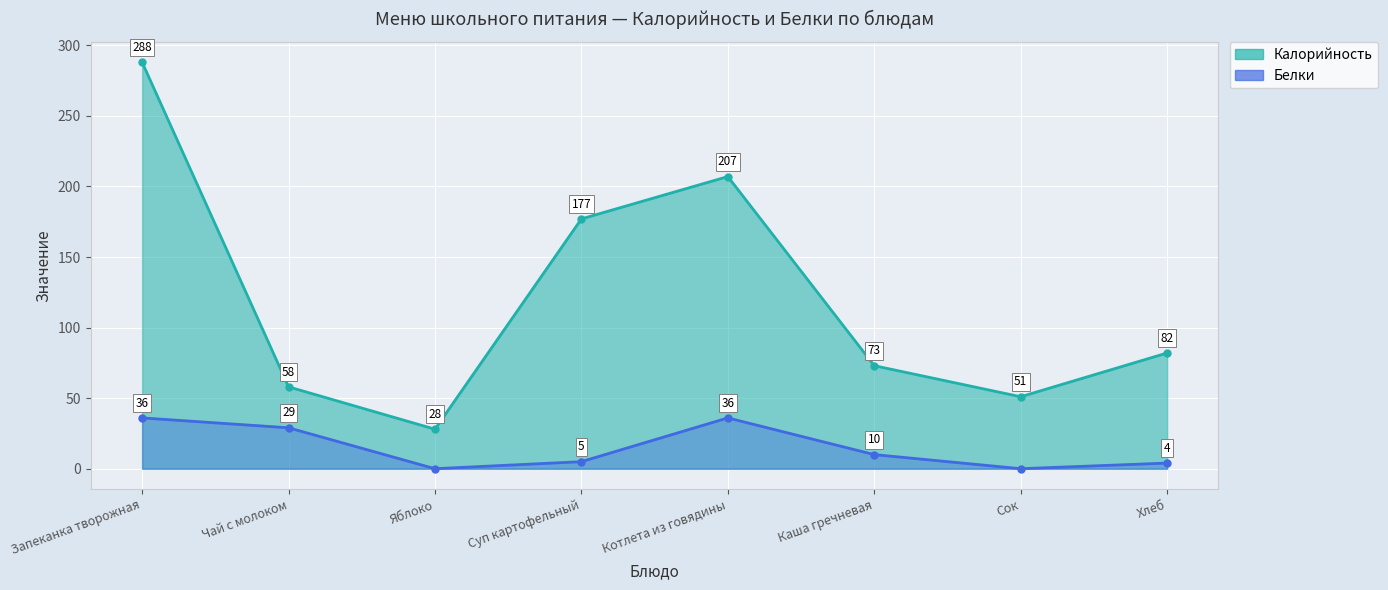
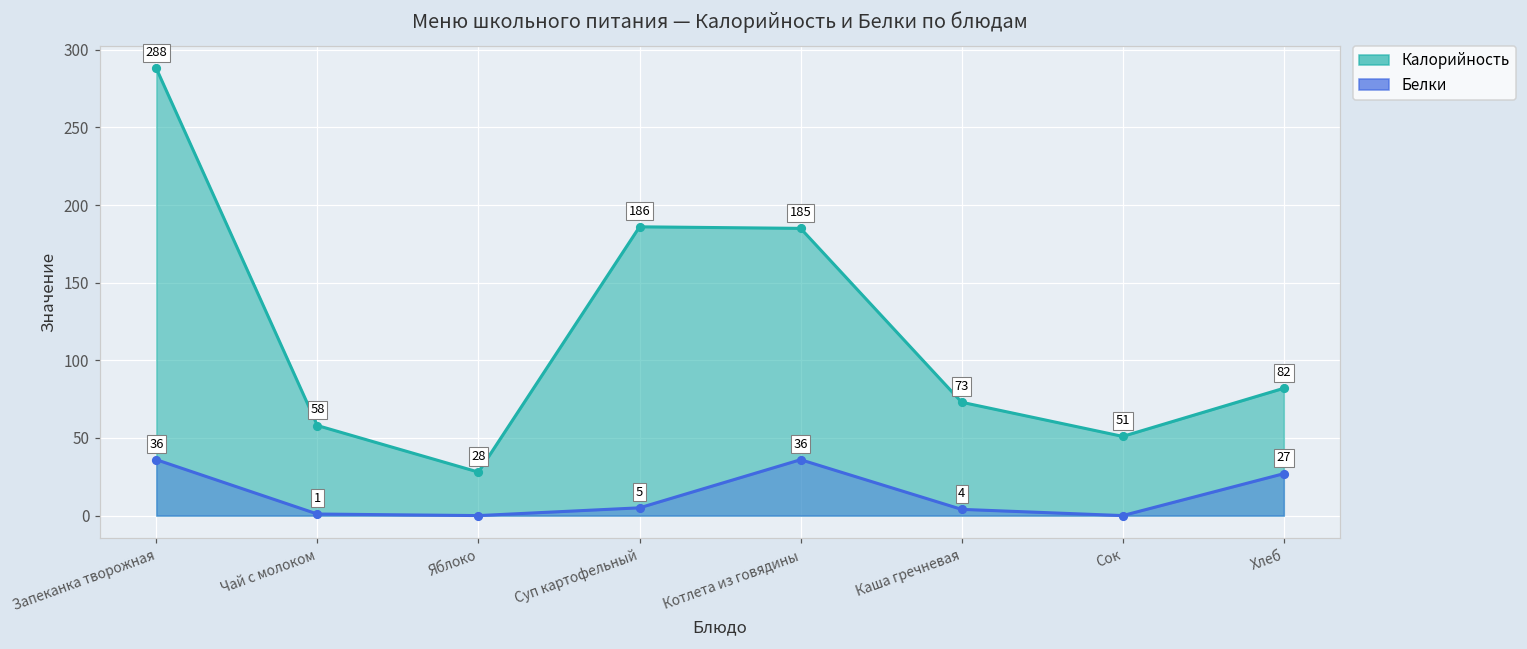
Белки, Чай с молоком: 29 -> 1
Калорийность, Суп картофельный: 177 -> 186
Калорийность, Котлета из говядины: 207 -> 185
Белки, Каша гречневая: 10 -> 4
Белки, Хлеб: 4 -> 27
